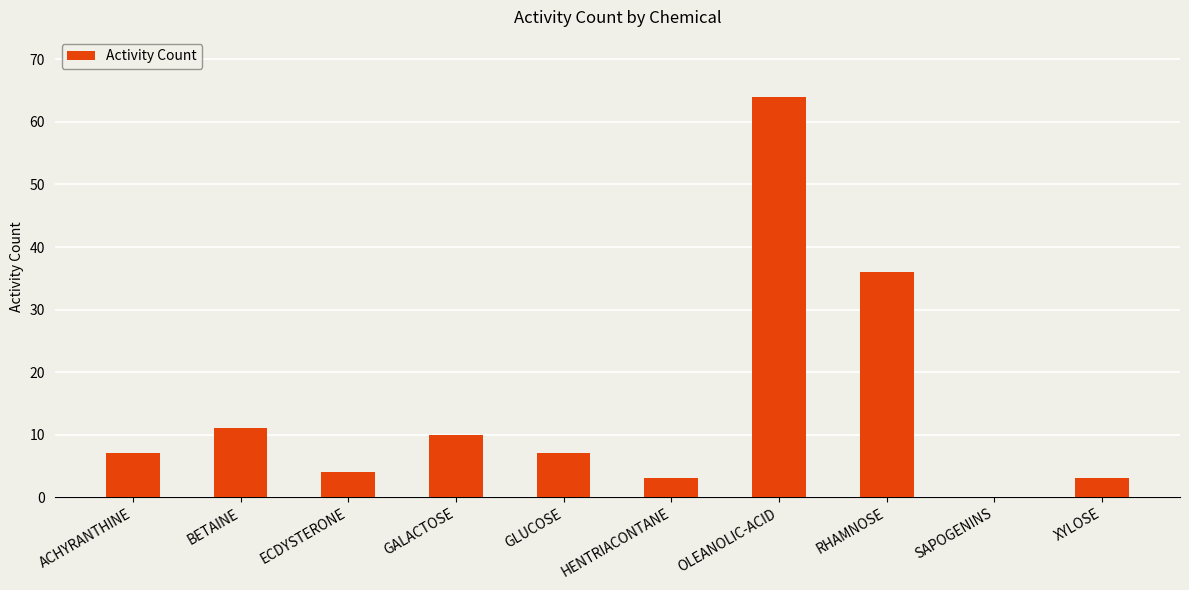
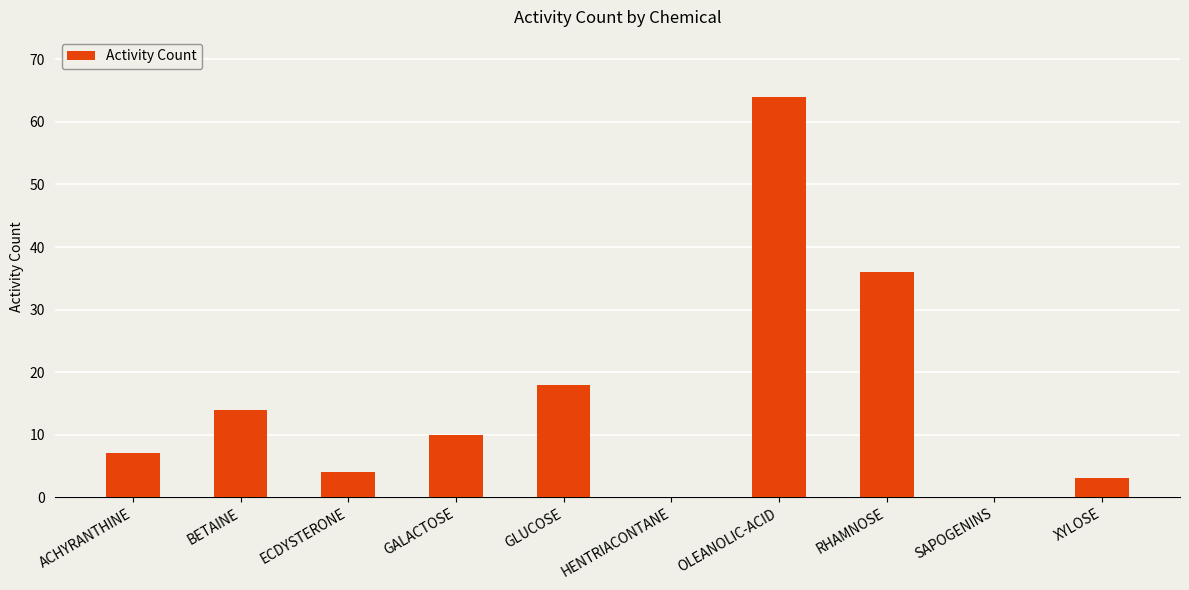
BETAINE: 11 -> 14
GLUCOSE: 7 -> 18
HENTRIACONTANE: 3 -> 0
